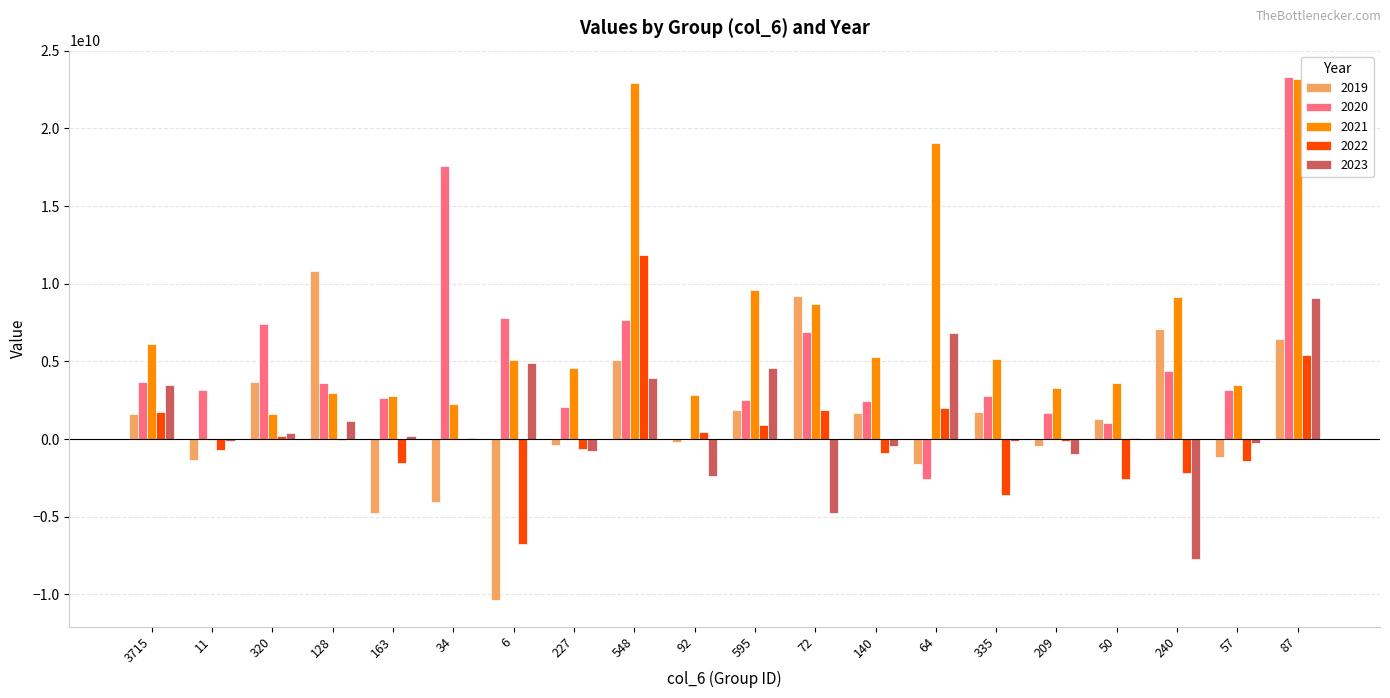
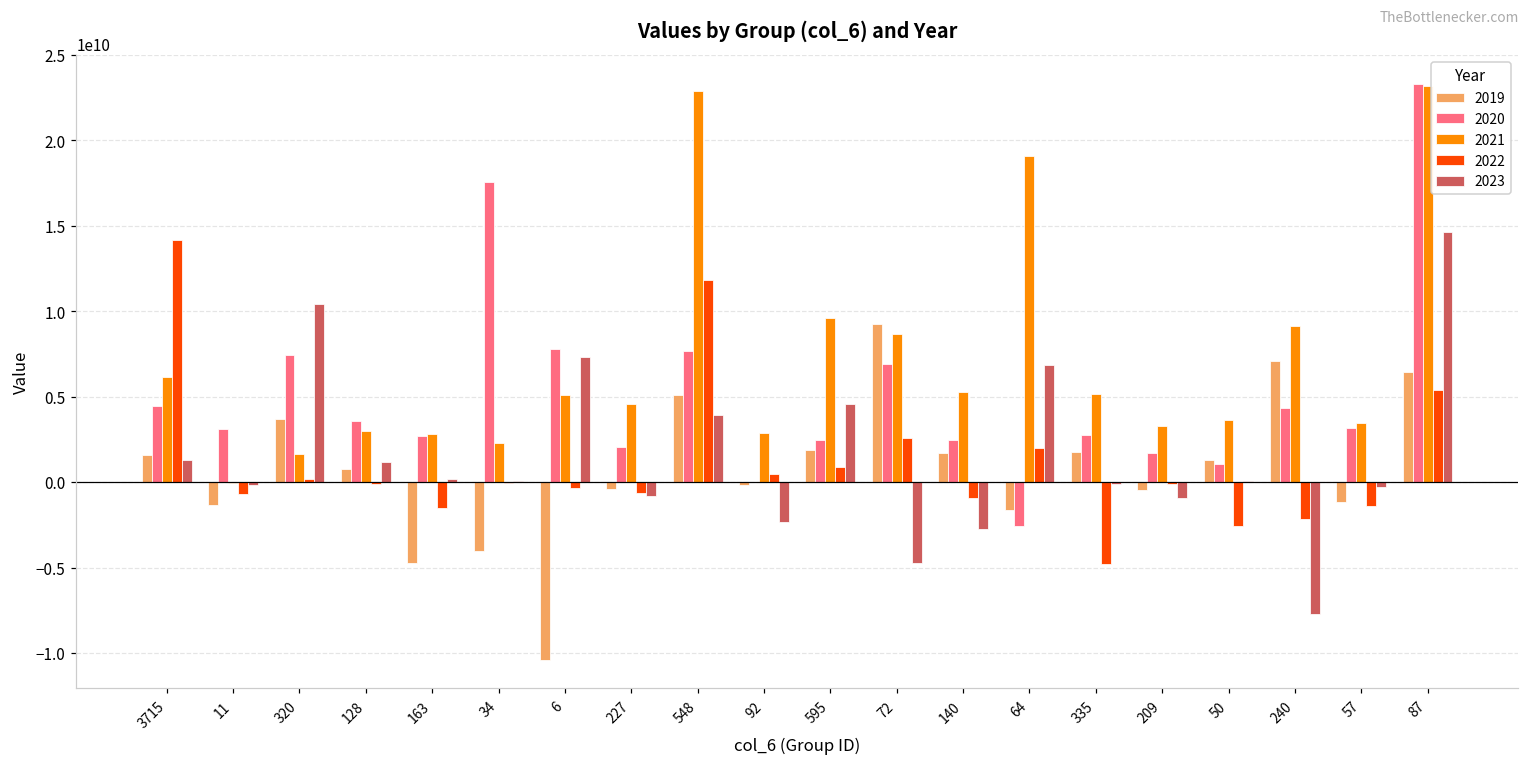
2020, 3715: 3600000000 -> 4500000000
2022, 3715: 1800000000 -> 14200000000
2023, 3715: 3500000000 -> 1300000000
2023, 320: 400000000 -> 10400000000
2019, 128: 10800000000 -> 800000000
2022, 6: -6700000000 -> -300000000
2023, 6: 4900000000 -> 7300000000
2022, 72: 1900000000 -> 2600000000
2023, 140: -400000000 -> -2700000000
2022, 335: -3600000000 -> -4800000000
2023, 87: 9100000000 -> 14600000000
